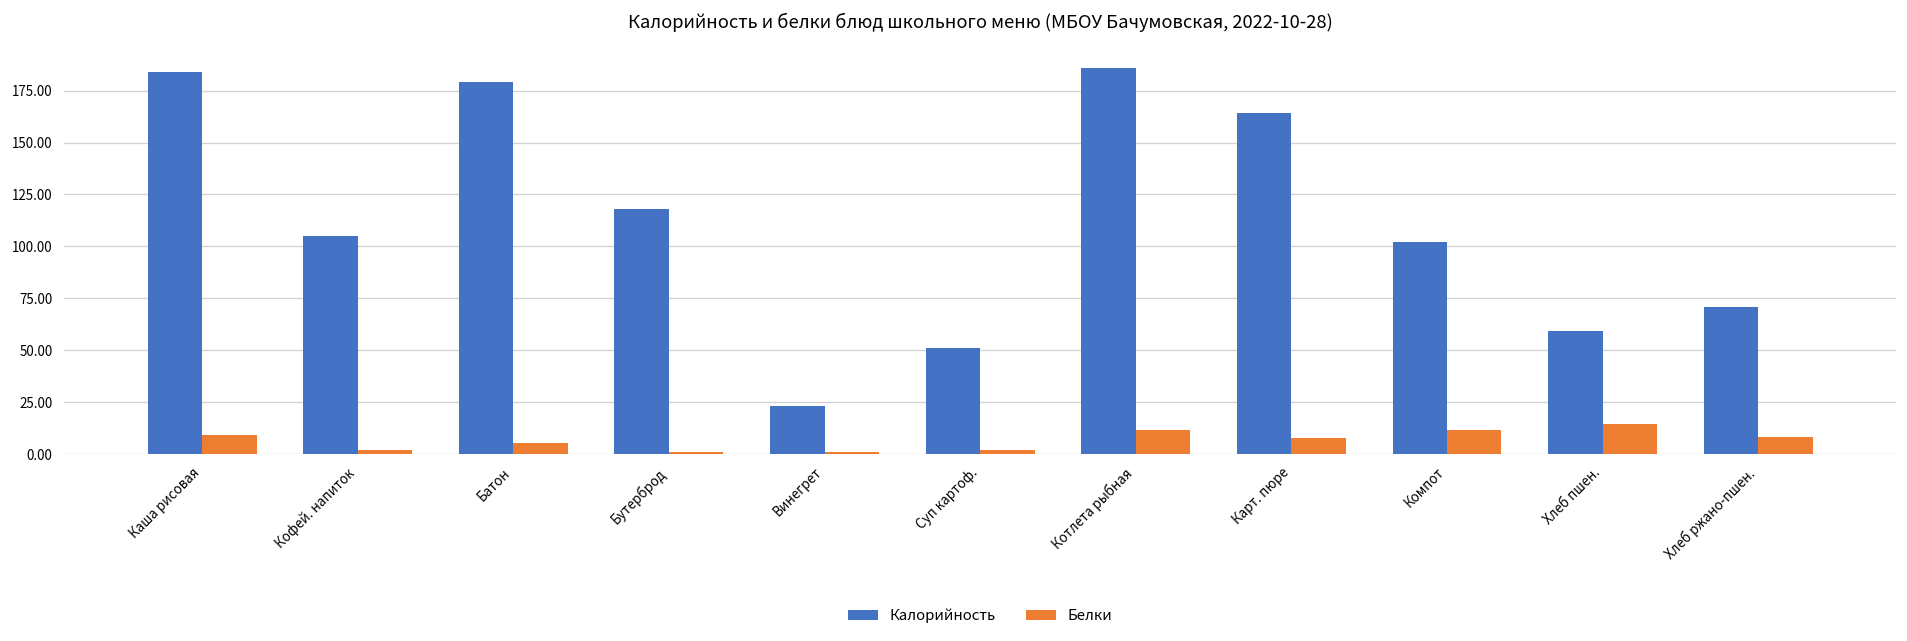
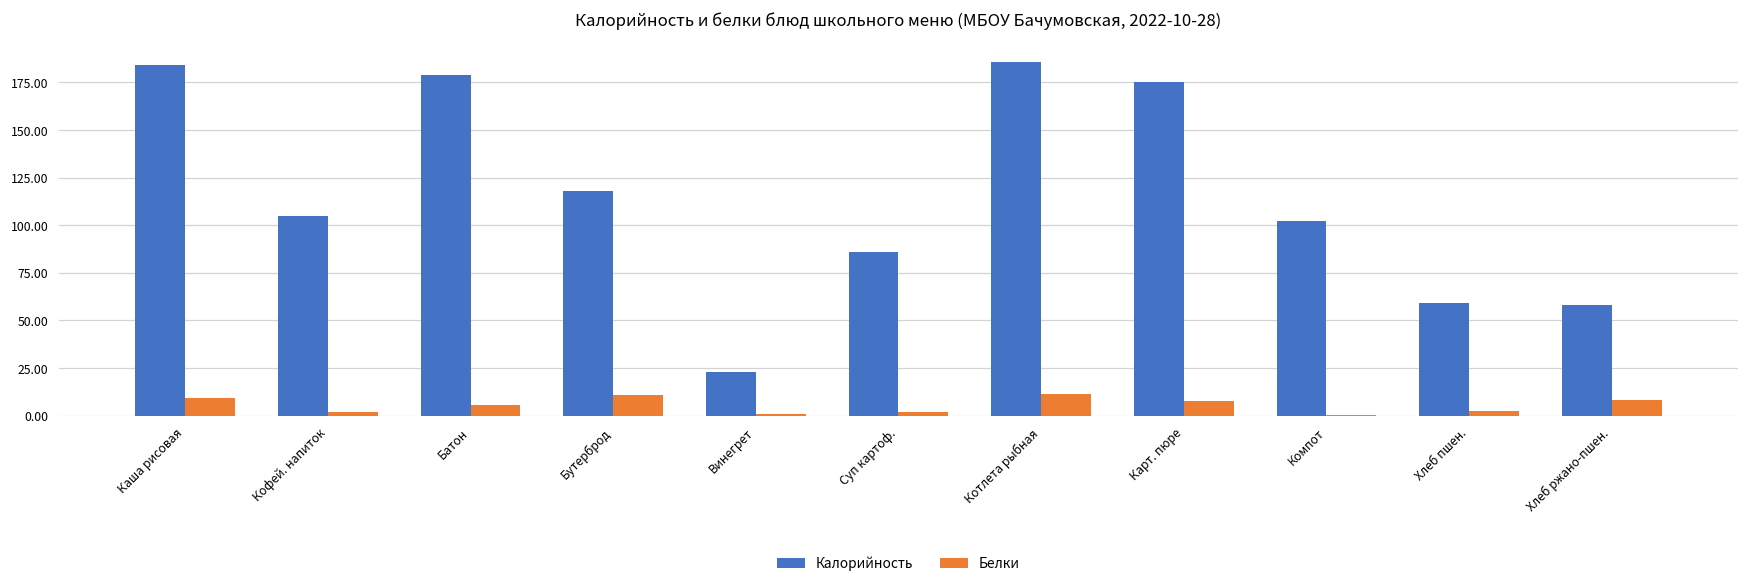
Белки, Бутерброд: 1 -> 11
Калорийность, Суп картоф.: 51 -> 86
Калорийность, Карт. пюре: 164 -> 175
Белки, Компот: 12 -> 0
Белки, Хлеб пшен.: 15 -> 3
Калорийность, Хлеб ржано-пшен.: 71 -> 58
